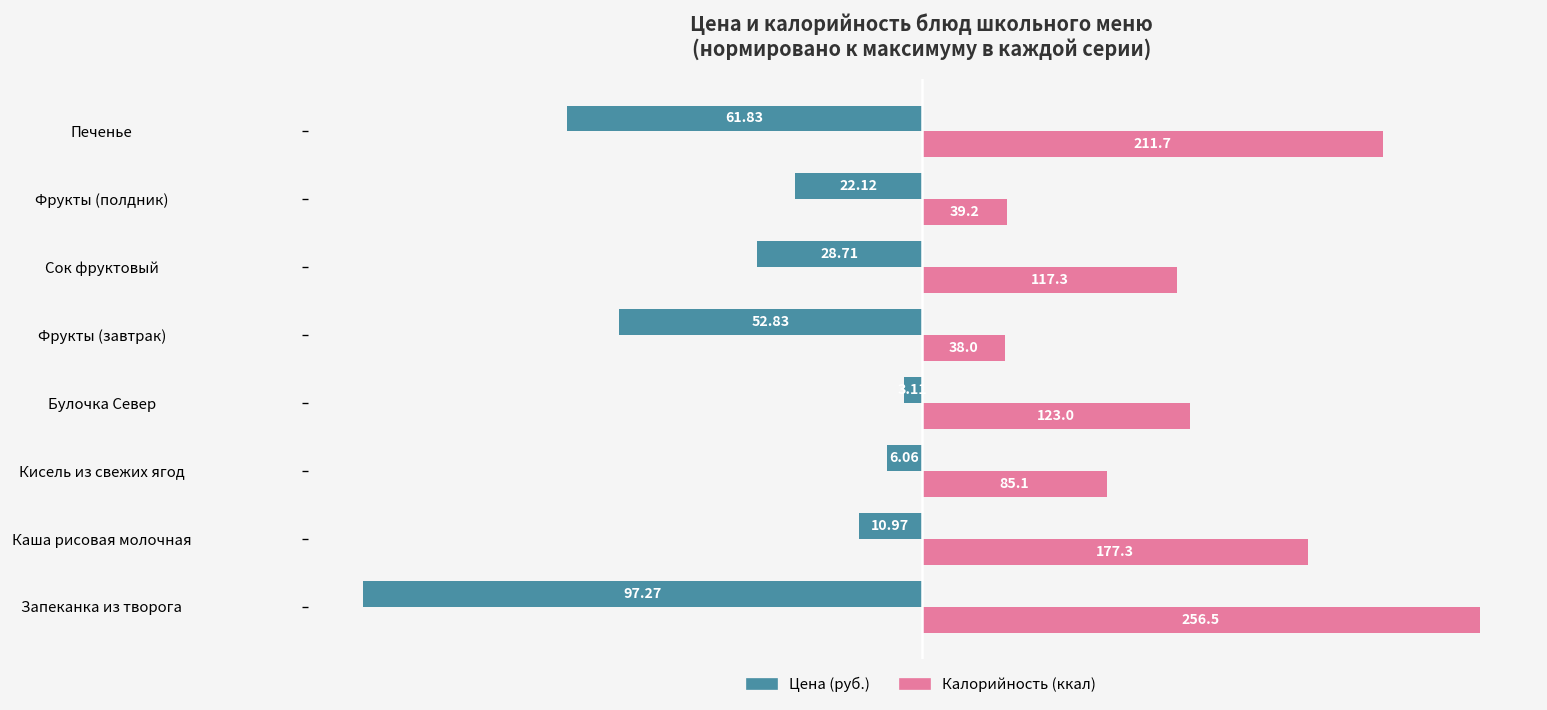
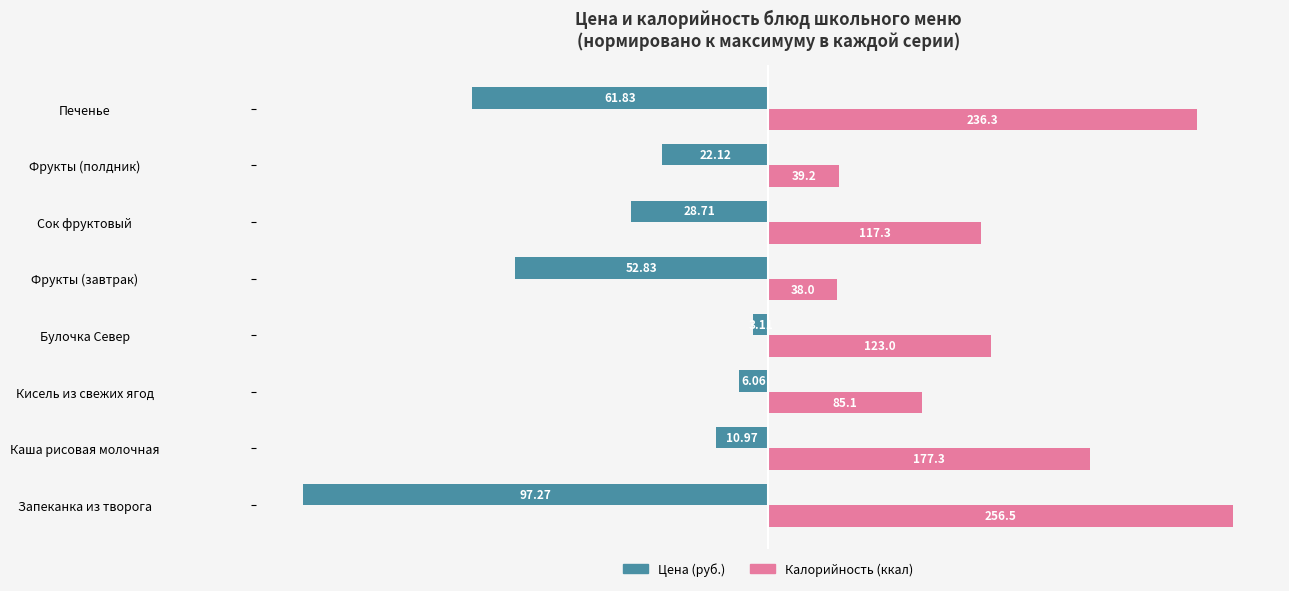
Калорийность (ккал), Печенье: 211.7 -> 236.3
